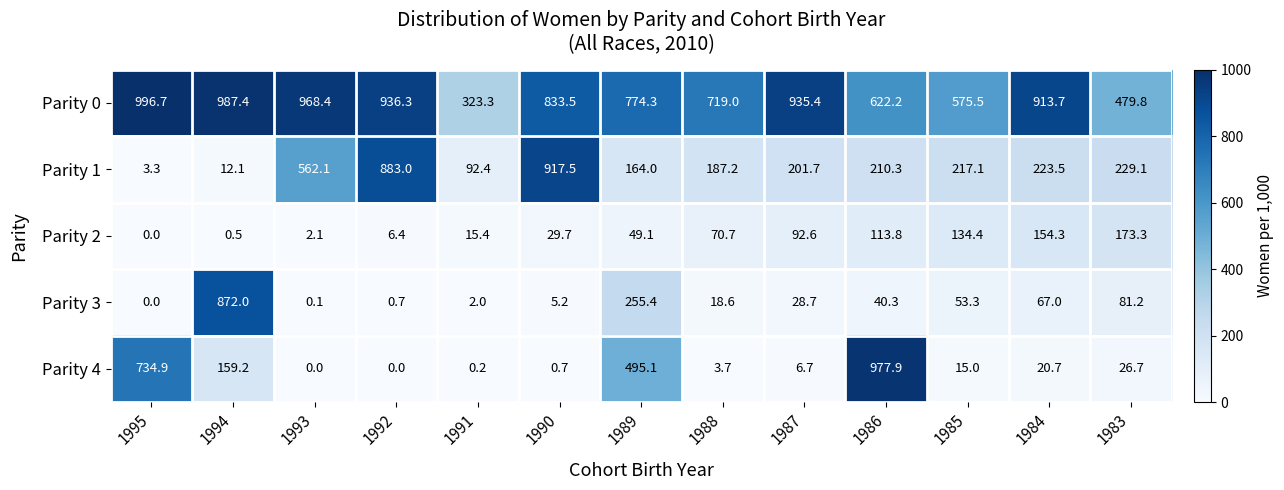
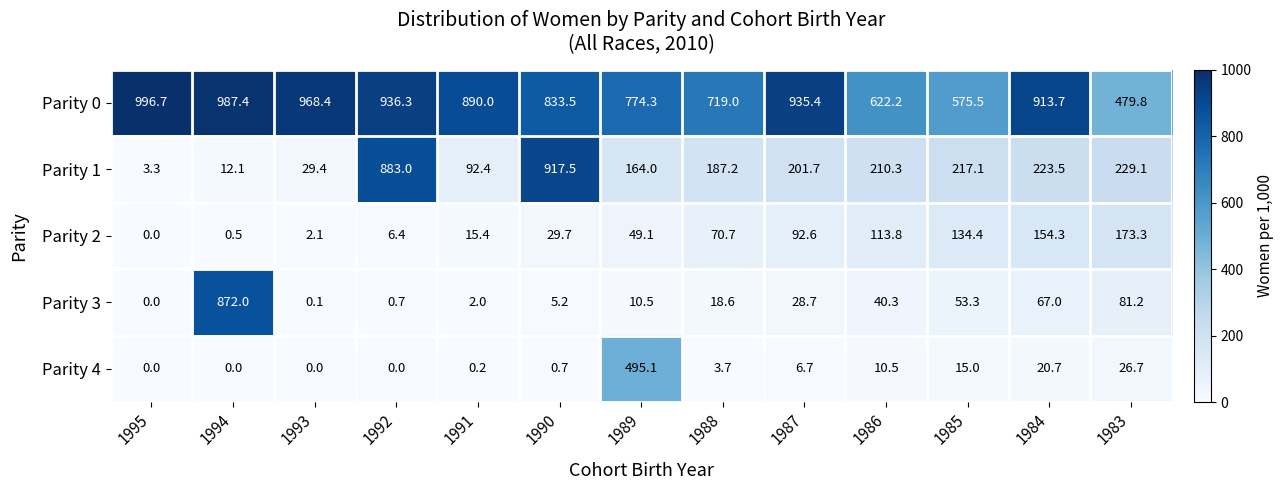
Parity 0, 1991: 323.3 -> 890.0
Parity 1, 1993: 562.1 -> 29.4
Parity 3, 1989: 255.4 -> 10.5
Parity 4, 1995: 734.9 -> 0.0
Parity 4, 1994: 159.2 -> 0.0
Parity 4, 1986: 977.9 -> 10.5
